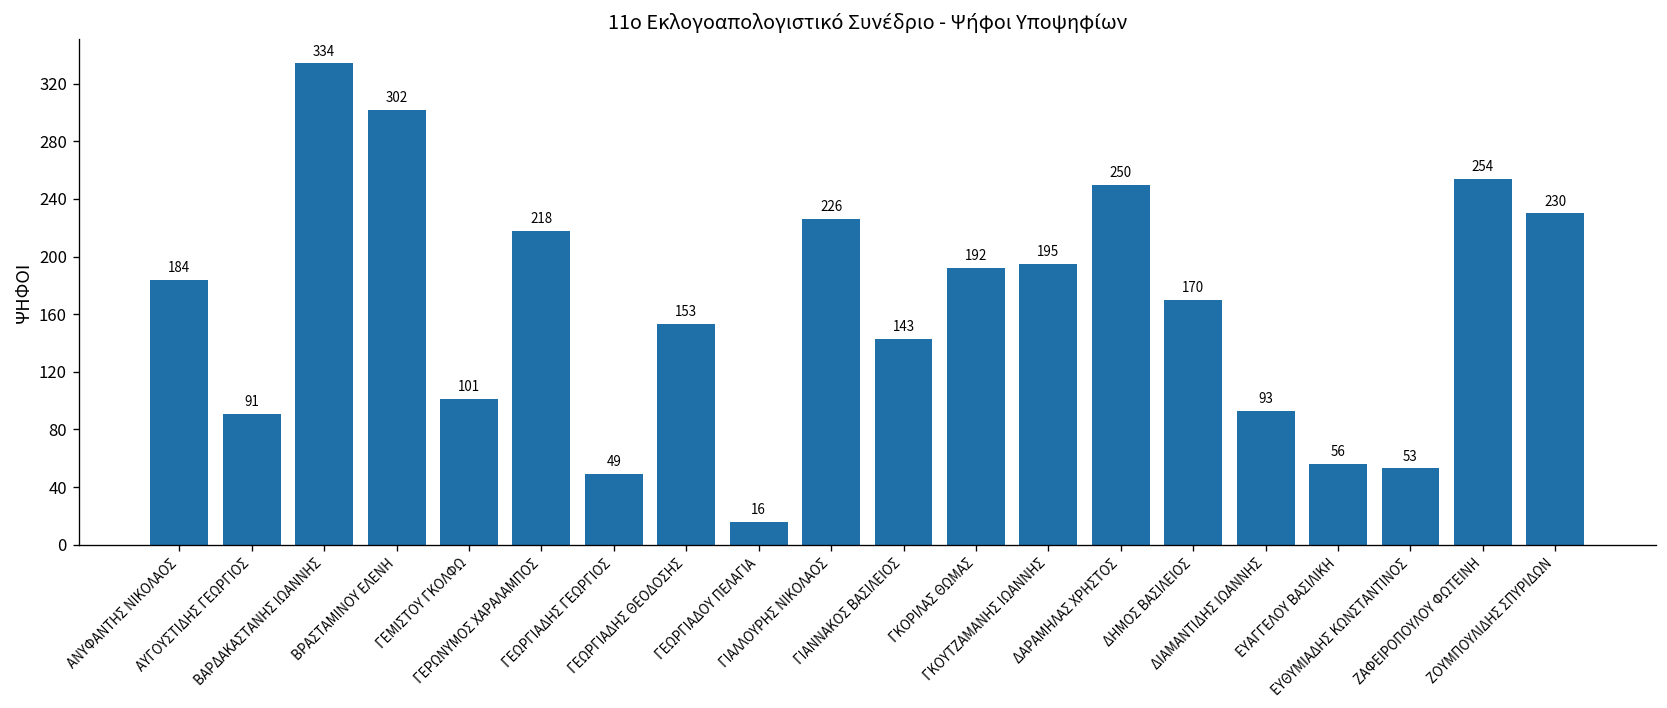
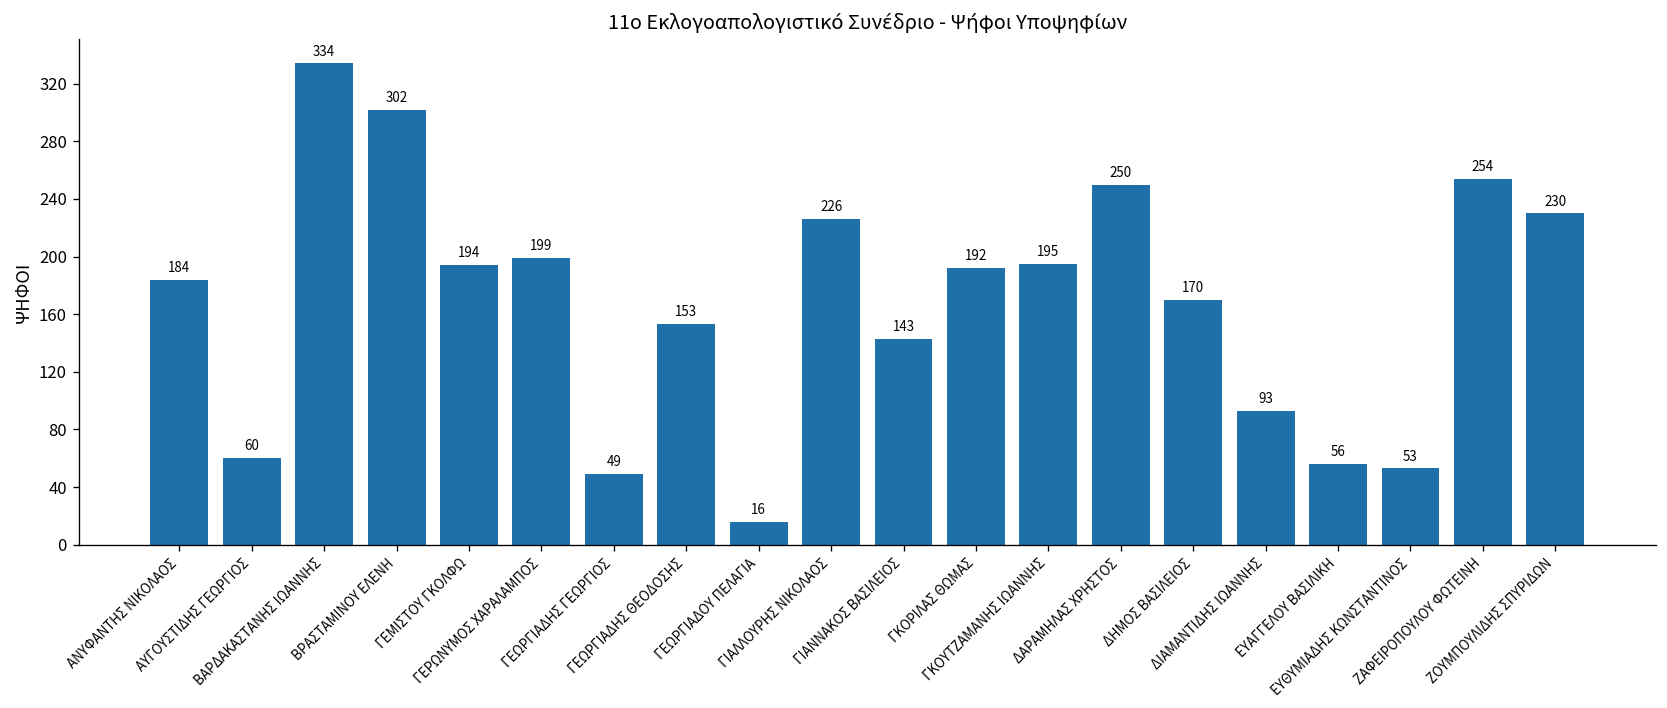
ΑΥΓΟΥΣΤΙΔΗΣ ΓΕΩΡΓΙΟΣ: 91 -> 60
ΓΕΜΙΣΤΟΥ ΓΚΟΛΦΩ: 101 -> 194
ΓΕΡΩΝΥΜΟΣ ΧΑΡΑΛΑΜΠΟΣ: 218 -> 199
